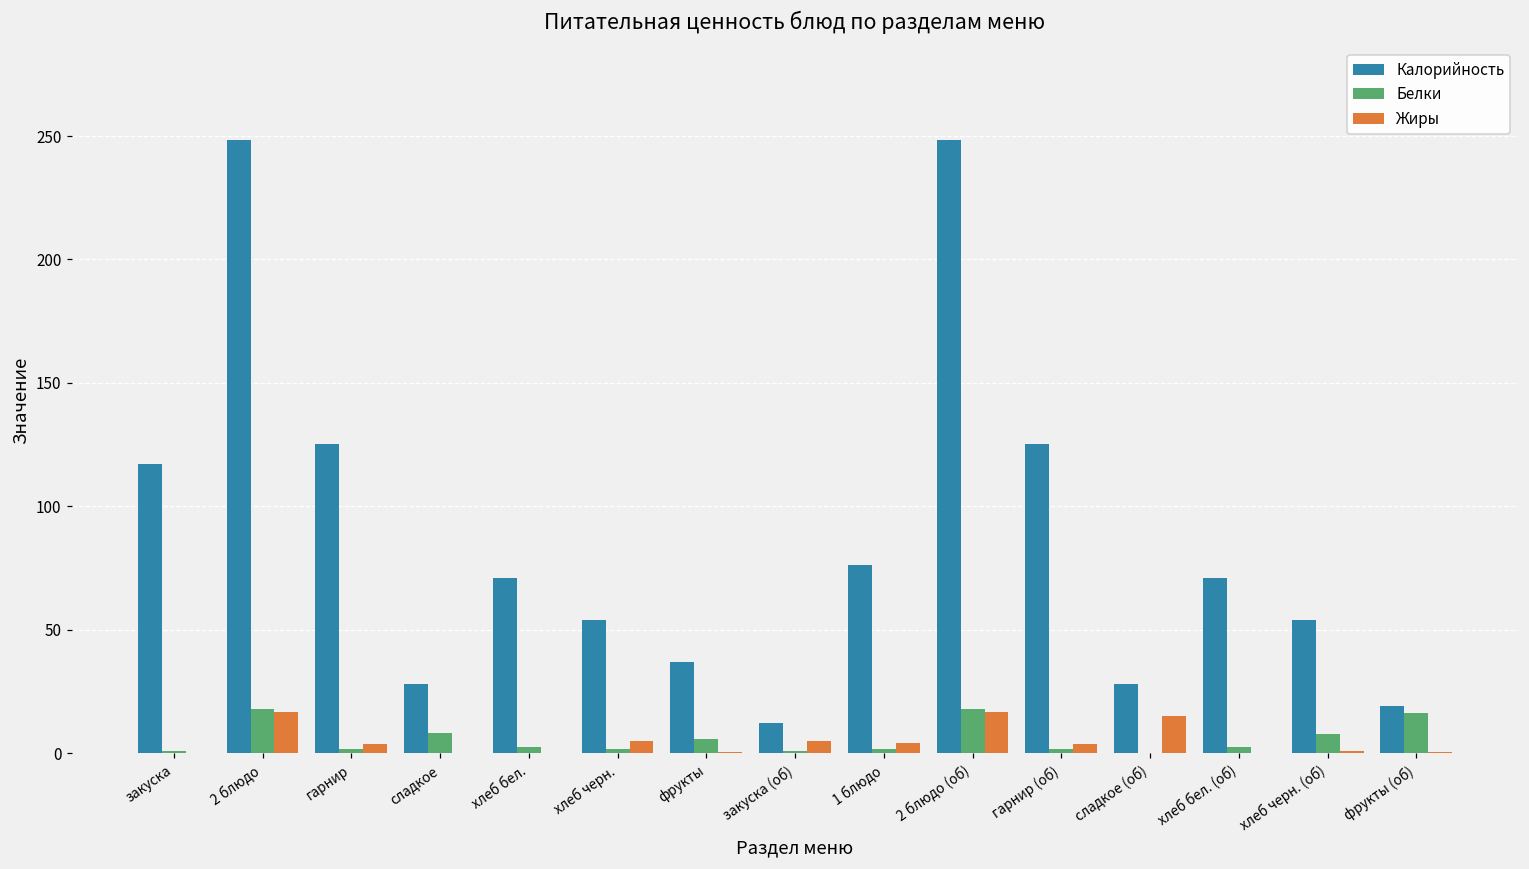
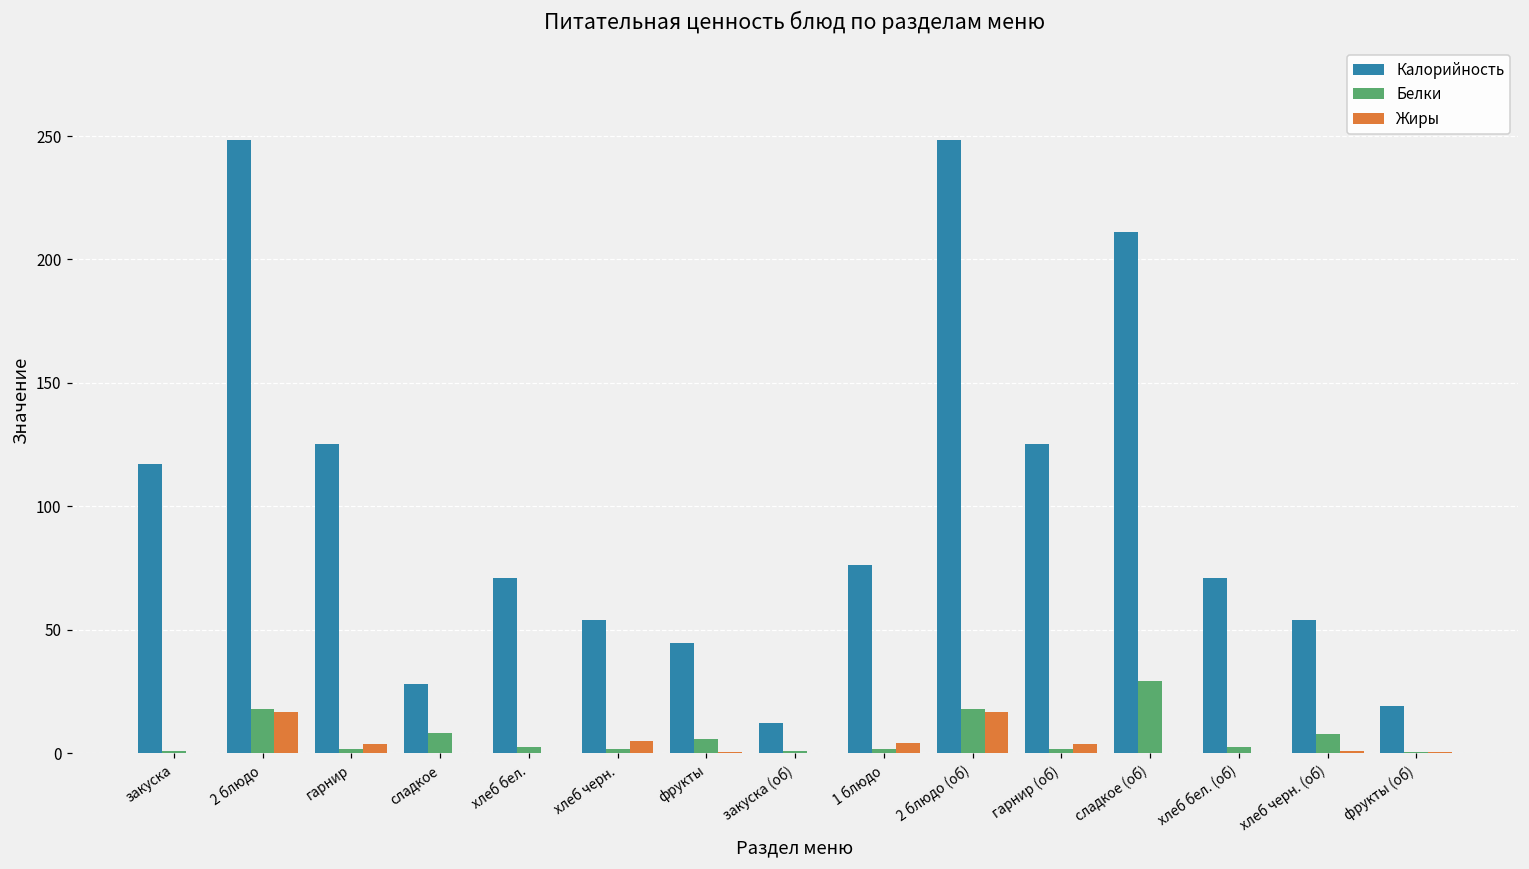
Калорийность, фрукты: 37 -> 44
Жиры, закуска (об): 5 -> 0
Калорийность, сладкое (об): 28 -> 211
Белки, сладкое (об): 0 -> 29
Жиры, сладкое (об): 15 -> 0
Белки, фрукты (об): 16 -> 0
